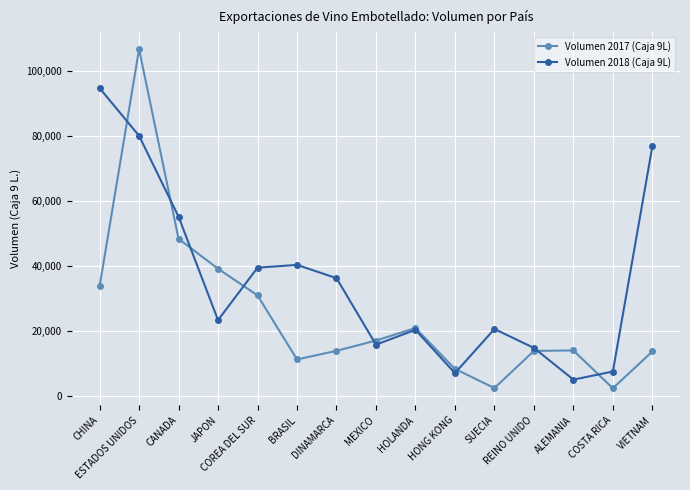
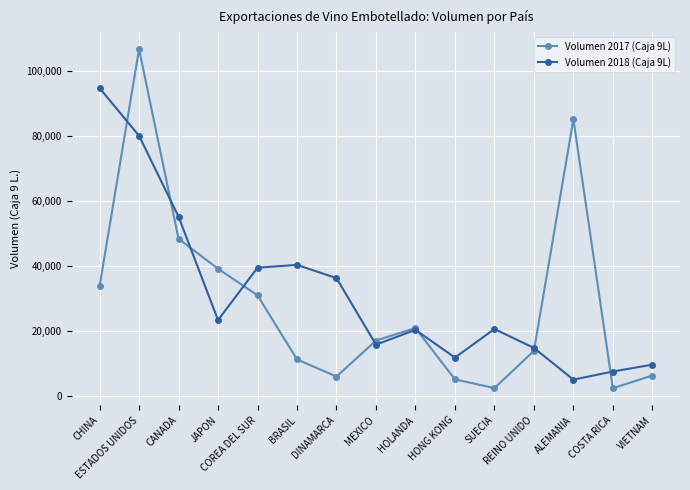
Volumen 2017 (Caja 9L), DINAMARCA: 14,000 -> 6,000
Volumen 2017 (Caja 9L), HONG KONG: 8,000 -> 5,000
Volumen 2018 (Caja 9L), HONG KONG: 7,000 -> 12,000
Volumen 2017 (Caja 9L), ALEMANIA: 14,000 -> 85,000
Volumen 2017 (Caja 9L), VIETNAM: 14,000 -> 6,000
Volumen 2018 (Caja 9L), VIETNAM: 77,000 -> 10,000
